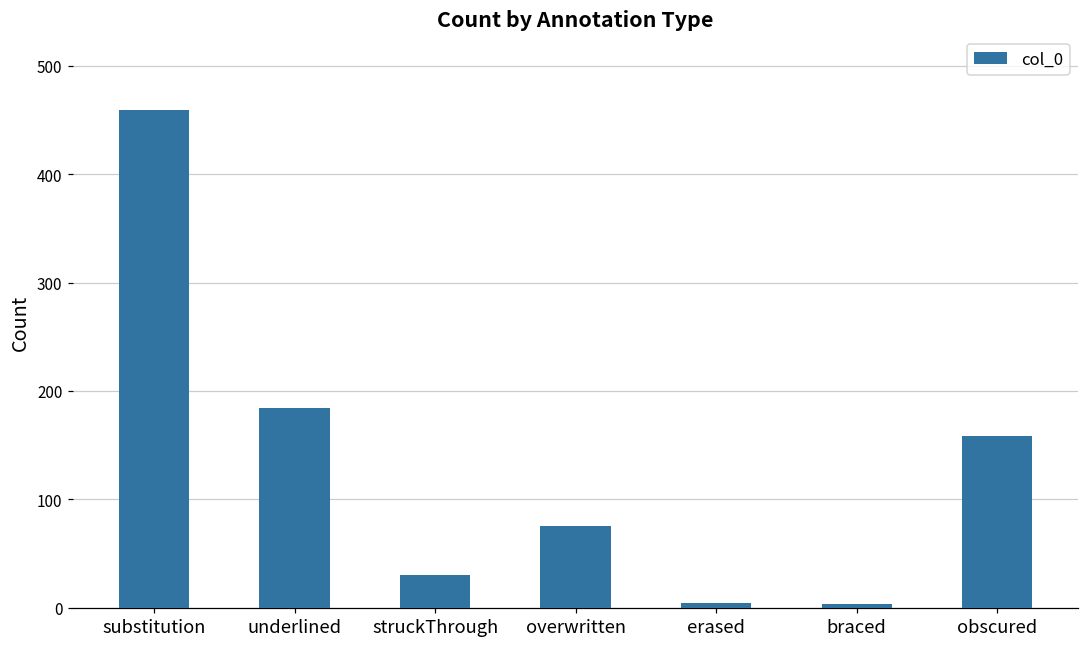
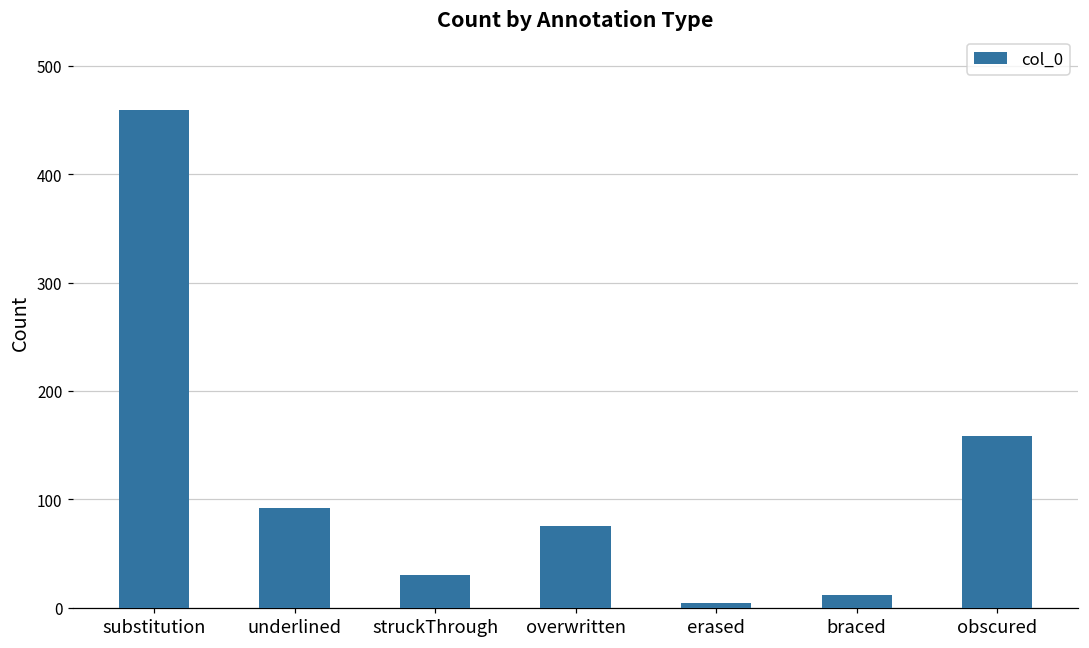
underlined: 180 -> 90
braced: 0 -> 10
